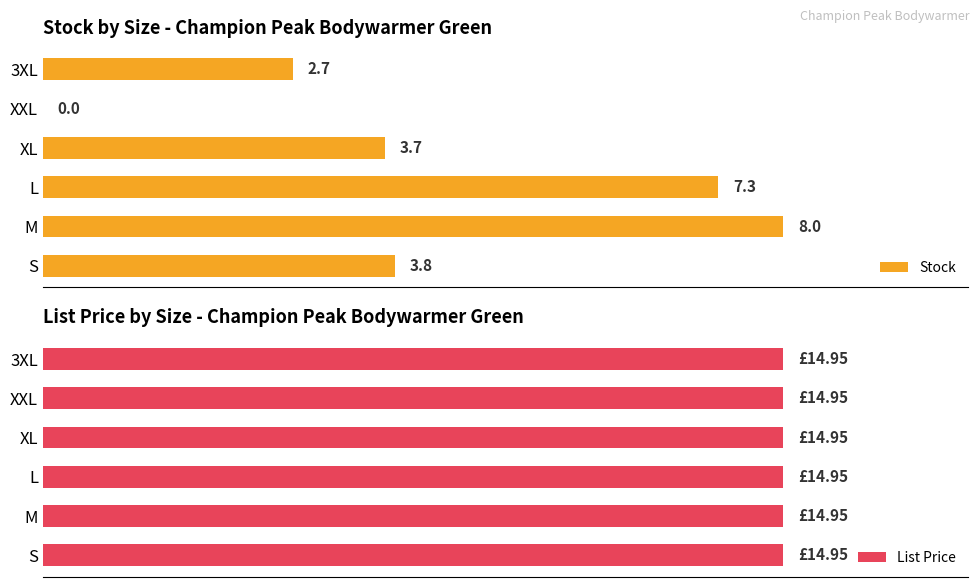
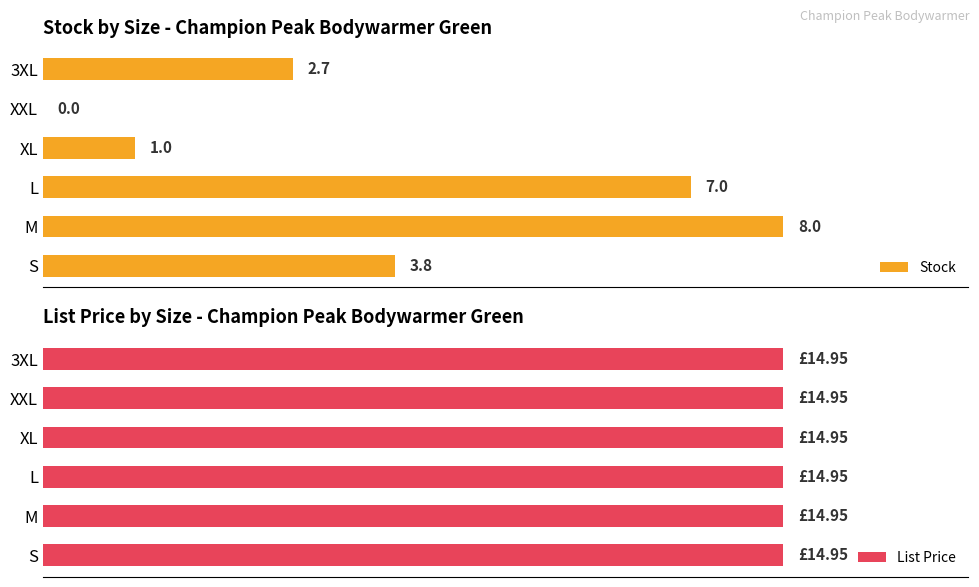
Stock by Size - Champion Peak Bodywarmer Green, XL: 3.7 -> 1.0
Stock by Size - Champion Peak Bodywarmer Green, L: 7.3 -> 7.0
